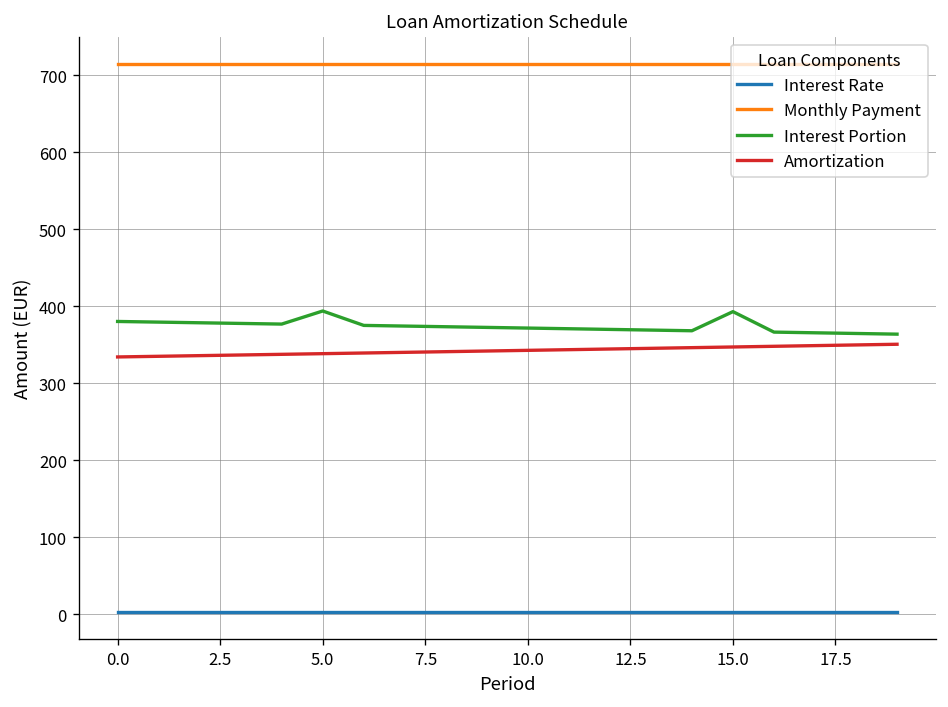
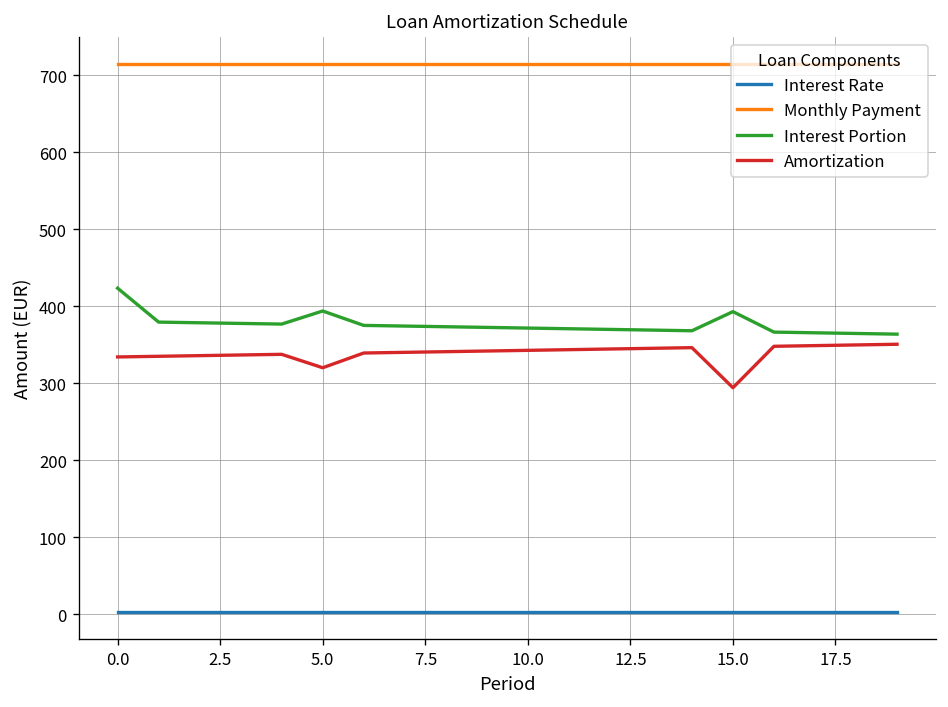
Interest Portion, 0.0: 380 -> 420
Amortization, 5.0: 340 -> 320
Amortization, 15.0: 350 -> 290
